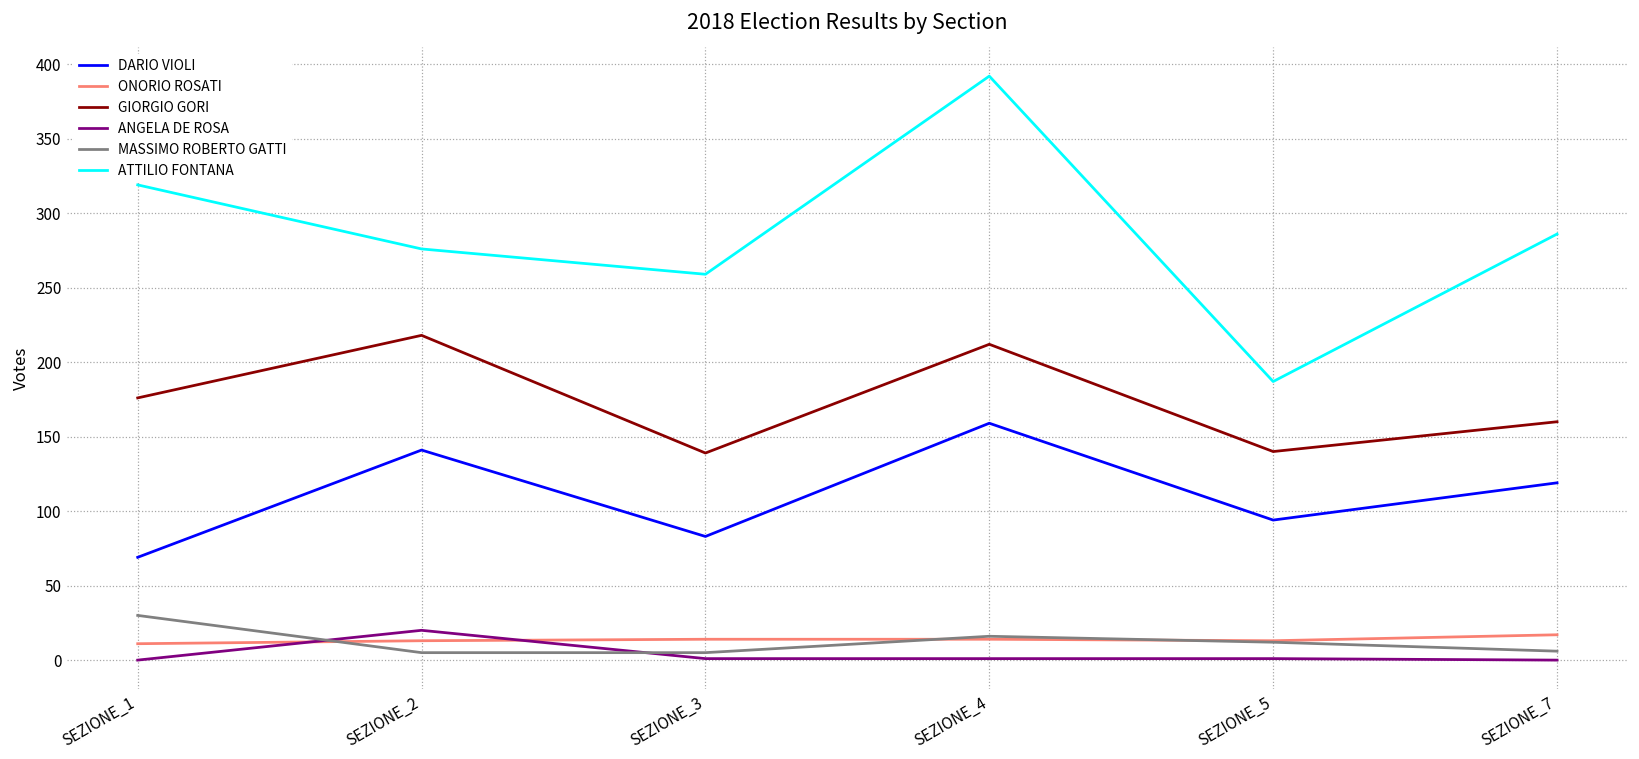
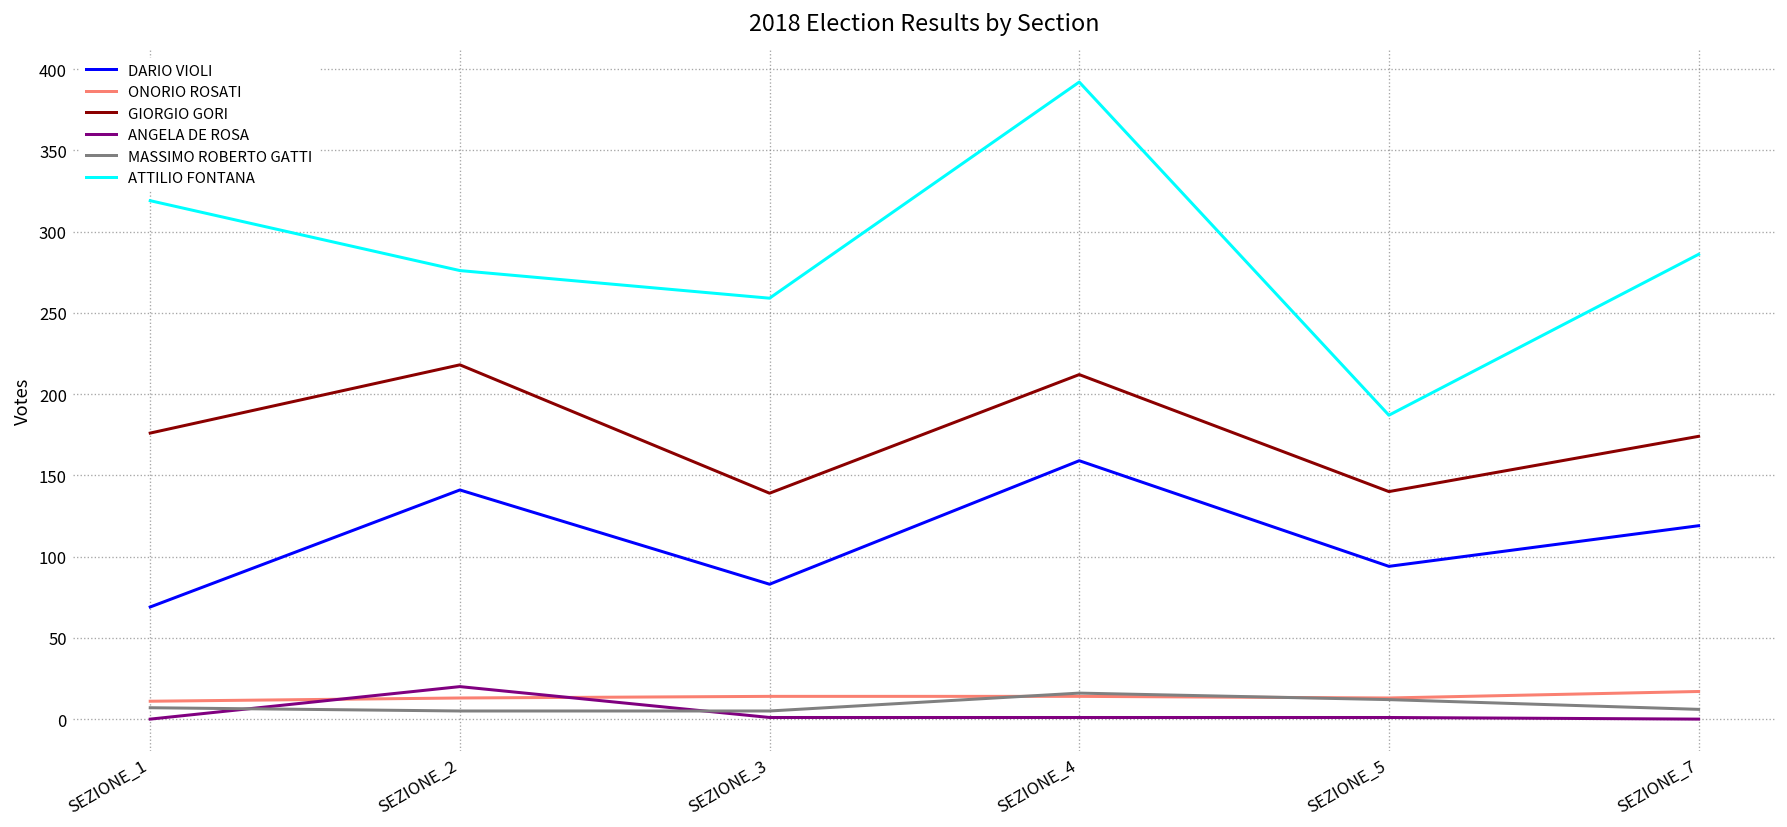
MASSIMO ROBERTO GATTI, SEZIONE_1: 30 -> 7
GIORGIO GORI, SEZIONE_7: 160 -> 174
